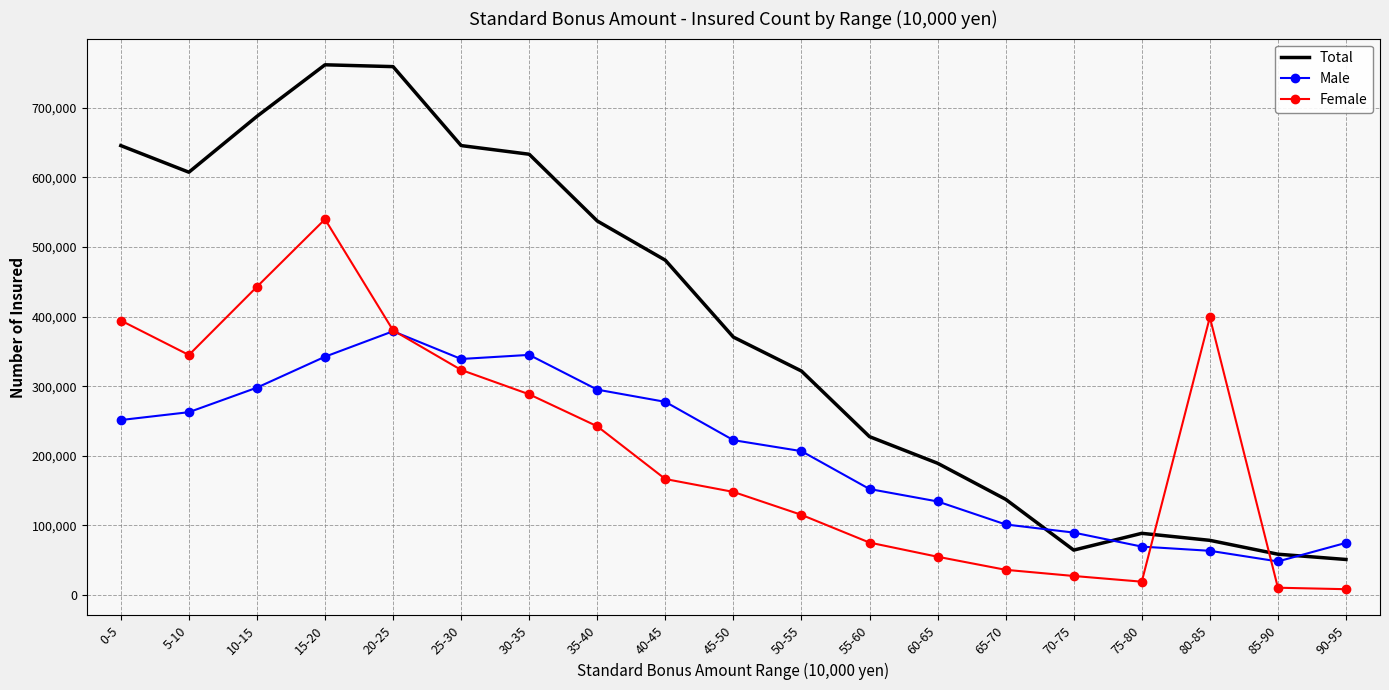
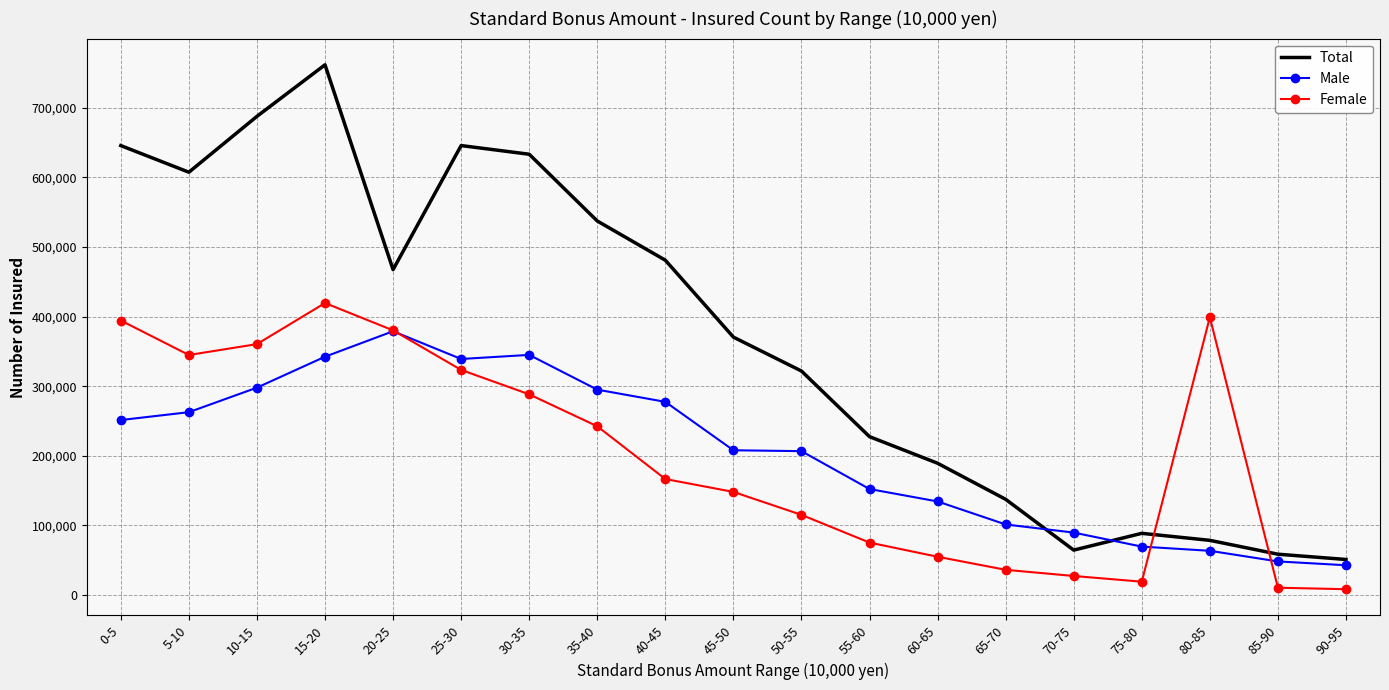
Female, 10-15: 440,000 -> 360,000
Female, 15-20: 540,000 -> 420,000
Total, 20-25: 760,000 -> 470,000
Male, 45-50: 220,000 -> 210,000
Male, 90-95: 70,000 -> 40,000
